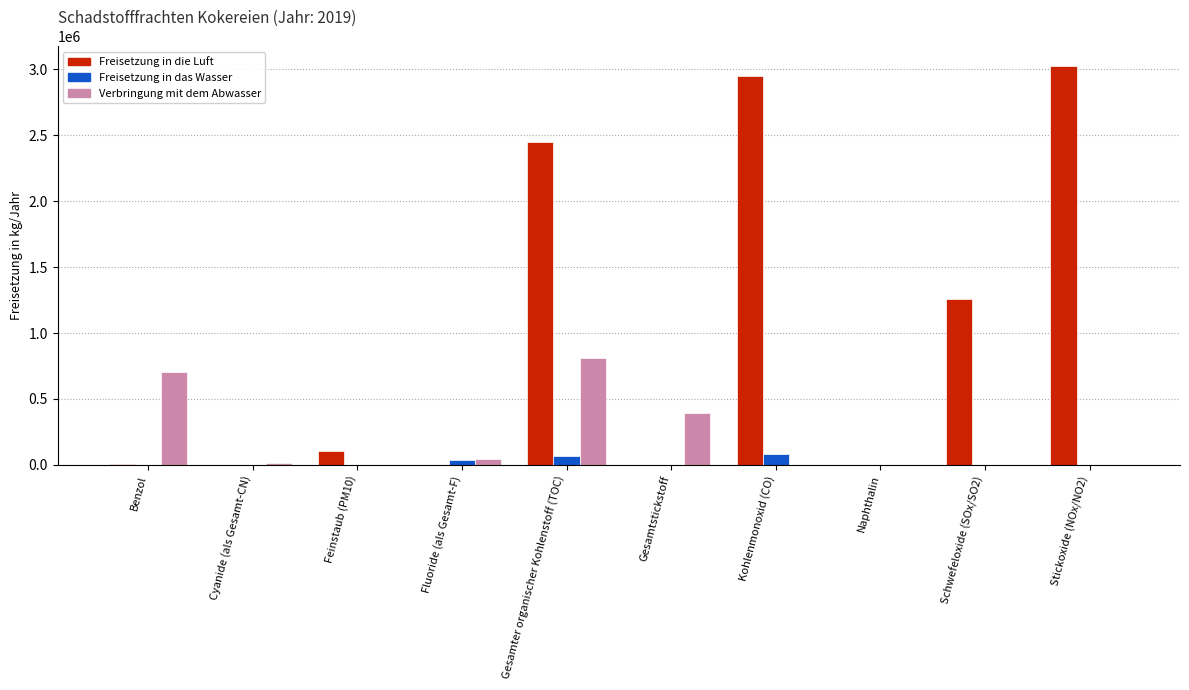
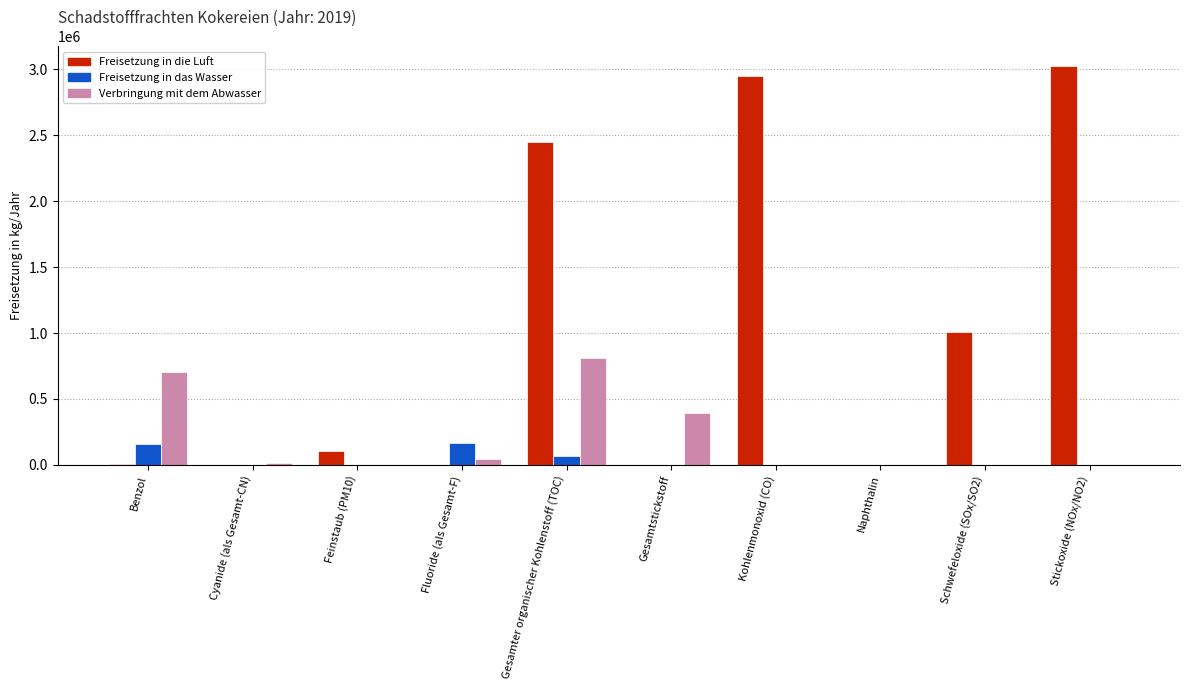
Freisetzung in das Wasser, Benzol: 0 -> 160000
Freisetzung in das Wasser, Fluoride (als Gesamt-F): 40000 -> 160000
Freisetzung in das Wasser, Kohlenmonoxid (CO): 80000 -> 0
Freisetzung in die Luft, Schwefeloxide (SOx/SO2): 1260000 -> 1010000
